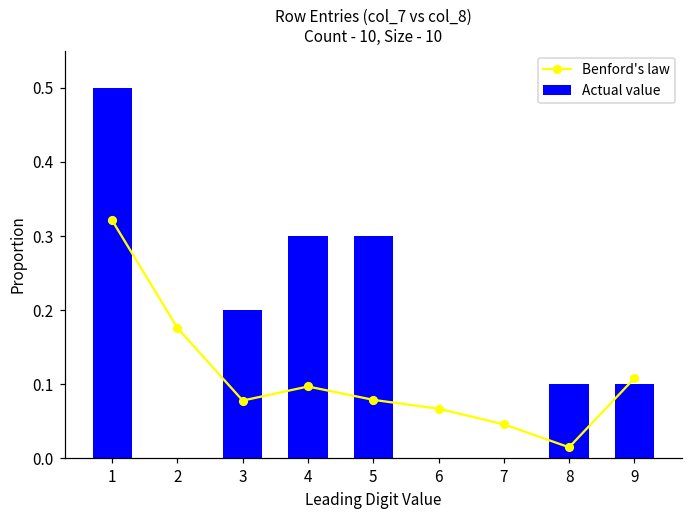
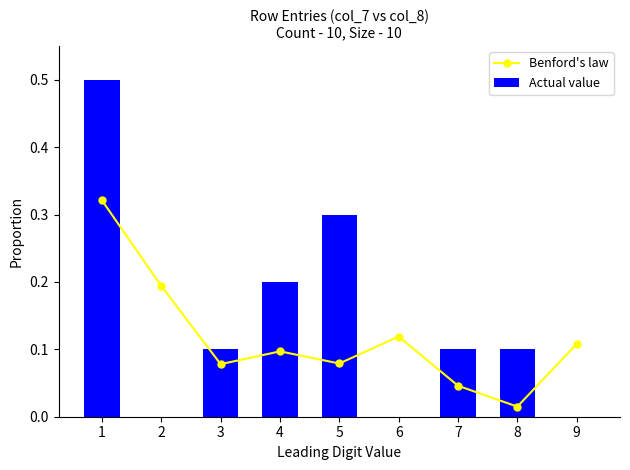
Benford's law, 2: 0.18 -> 0.19
Actual value, 3: 0.2 -> 0.1
Actual value, 4: 0.3 -> 0.2
Benford's law, 6: 0.07 -> 0.12
Actual value, 7: 0.0 -> 0.1
Actual value, 9: 0.1 -> 0.0
